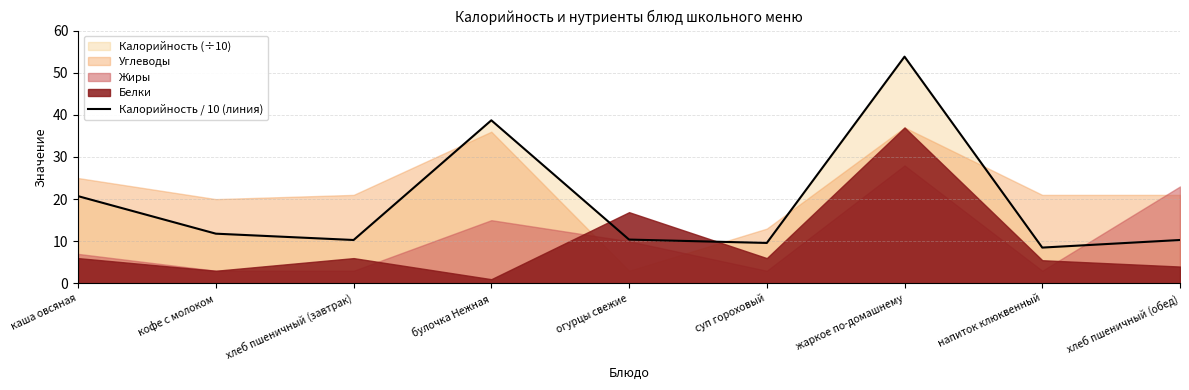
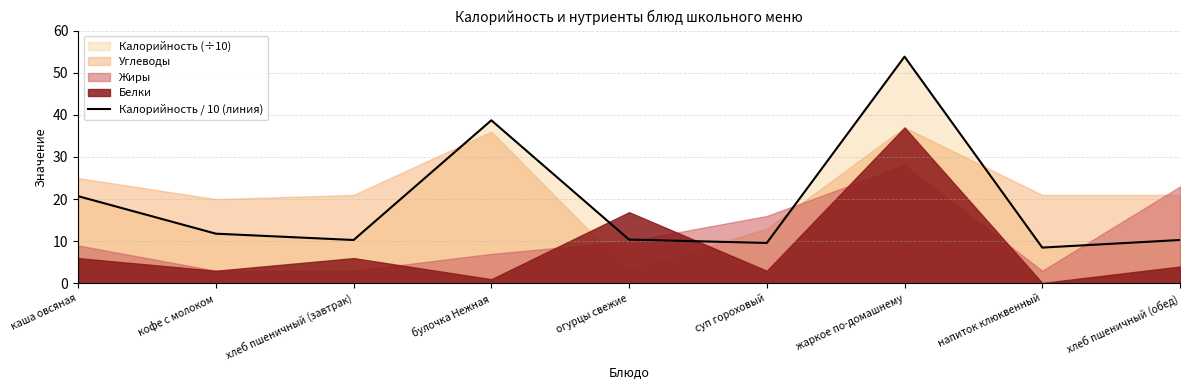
Жиры, каша овсяная: 7 -> 9
Жиры, булочка Нежная: 15 -> 7
Жиры, суп гороховый: 3 -> 16
Белки, суп гороховый: 6 -> 3
Белки, напиток клюквенный: 6 -> 0
